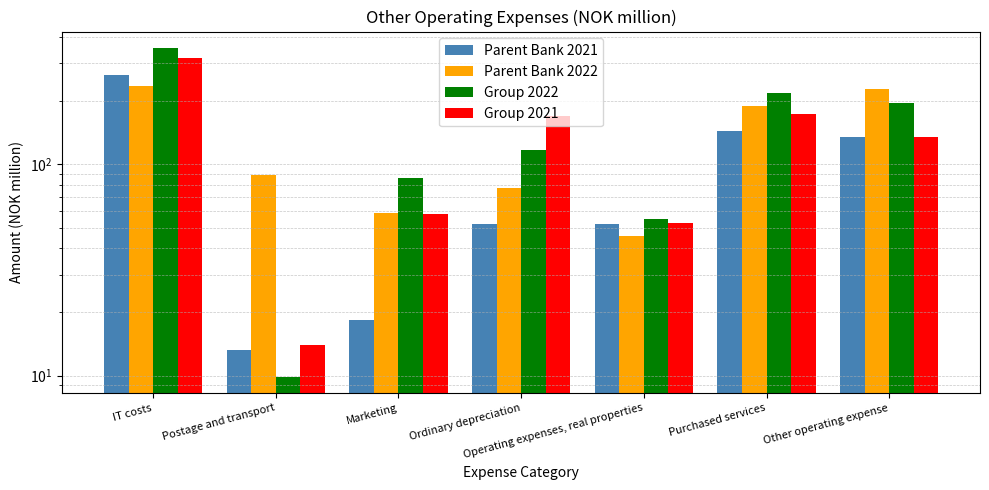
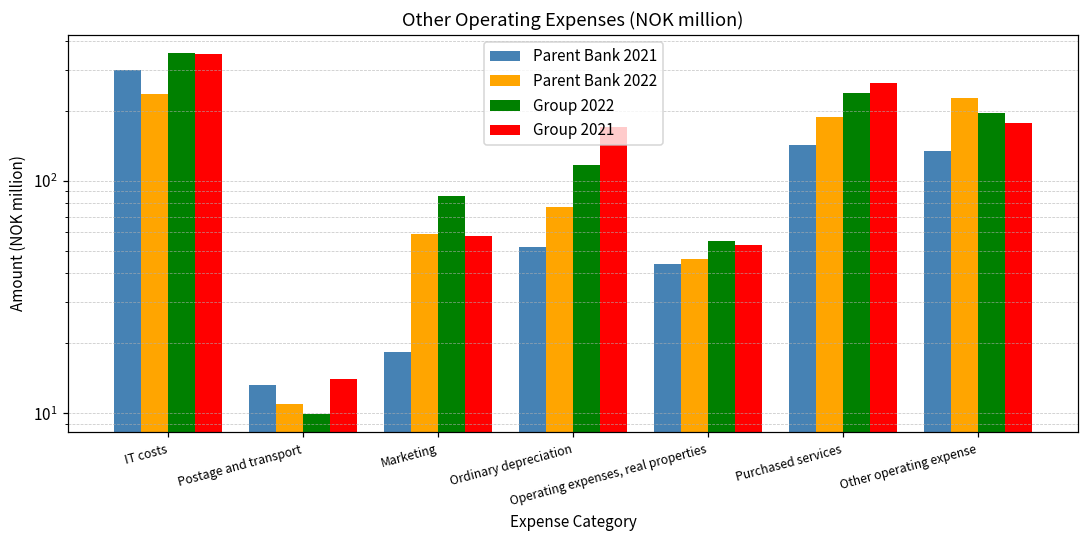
Parent Bank 2021, IT costs: 270 -> 300
Group 2021, IT costs: 320 -> 350
Parent Bank 2022, Postage and transport: 89 -> 11
Parent Bank 2021, Operating expenses, real properties: 52 -> 44
Group 2022, Purchased services: 220 -> 240
Group 2021, Purchased services: 170 -> 260
Group 2021, Other operating expense: 140 -> 180
